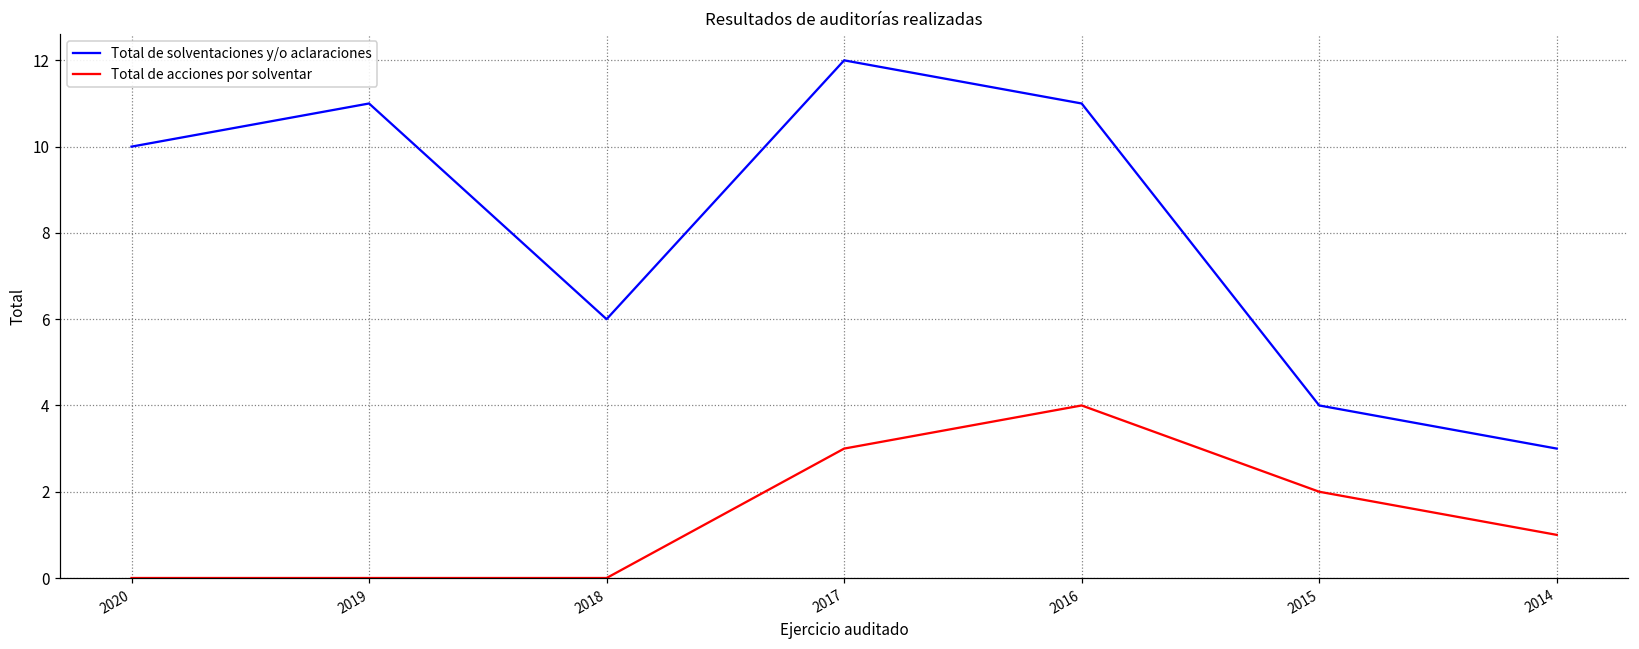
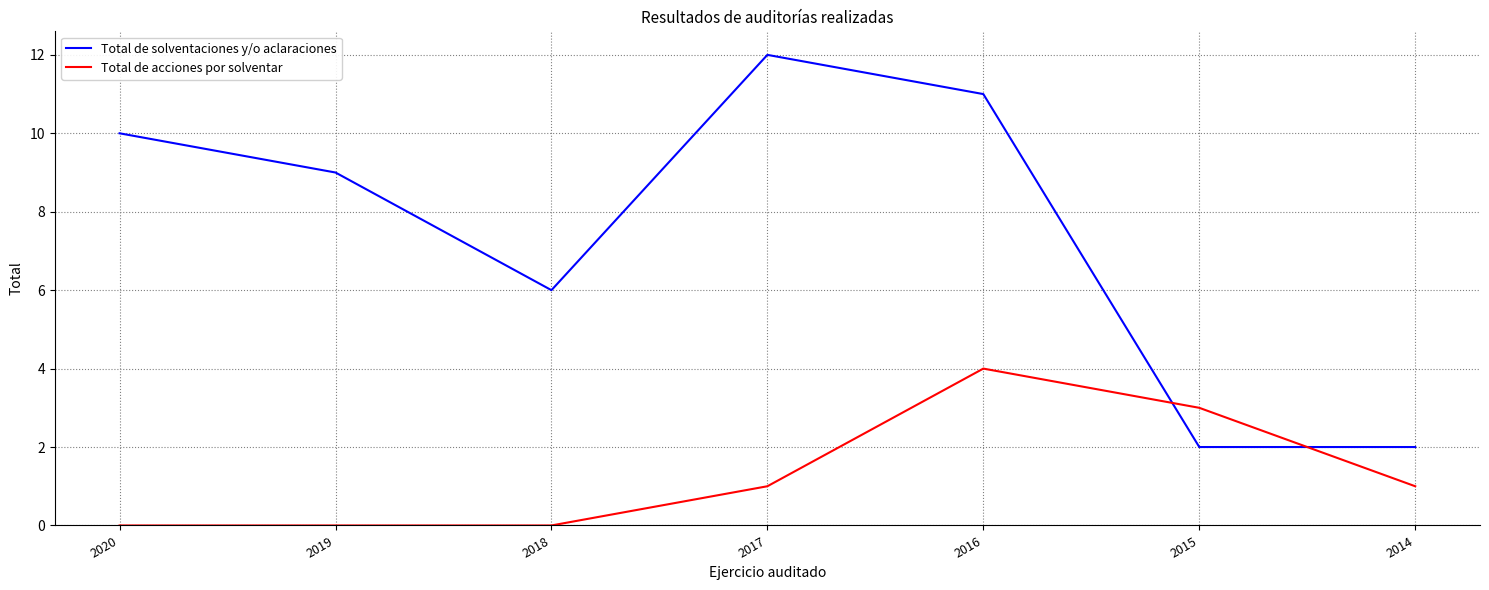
Total de solventaciones y/o aclaraciones, 2019: 11 -> 9
Total de acciones por solventar, 2017: 3 -> 1
Total de solventaciones y/o aclaraciones, 2015: 4 -> 2
Total de acciones por solventar, 2015: 2 -> 3
Total de solventaciones y/o aclaraciones, 2014: 3 -> 2
